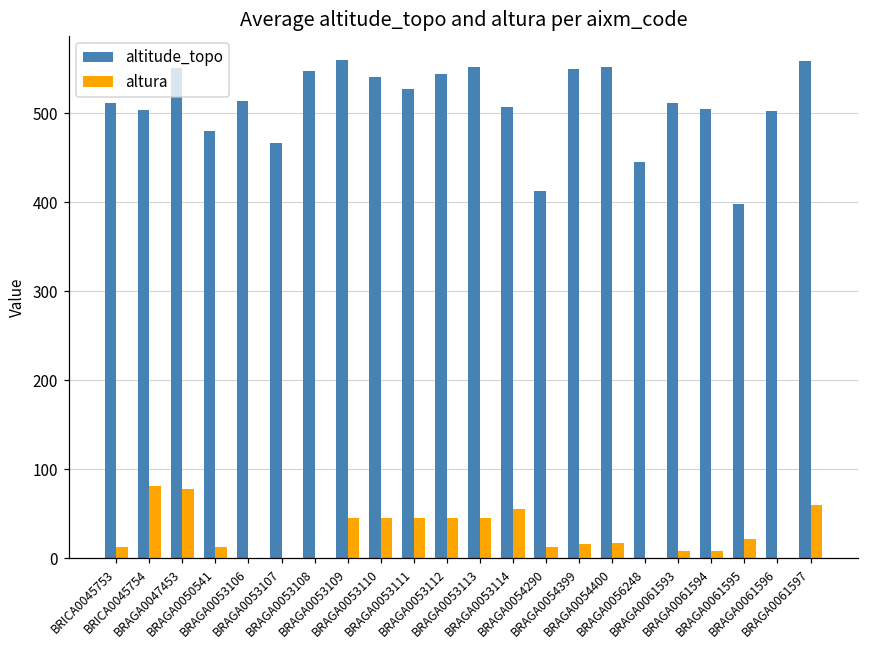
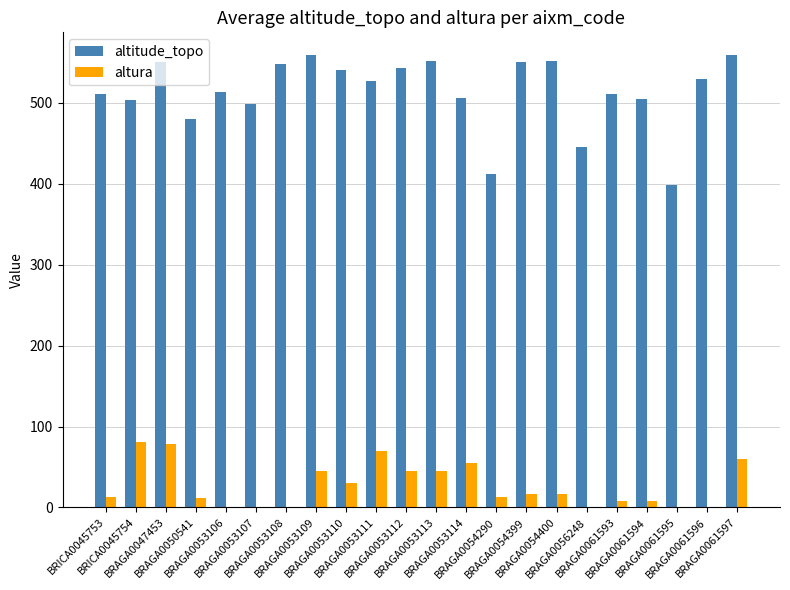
altitude_topo, BRAGA0053107: 470 -> 500
altura, BRAGA0053110: 50 -> 30
altura, BRAGA0053111: 50 -> 70
altura, BRAGA0061595: 20 -> 0
altitude_topo, BRAGA0061596: 500 -> 530
